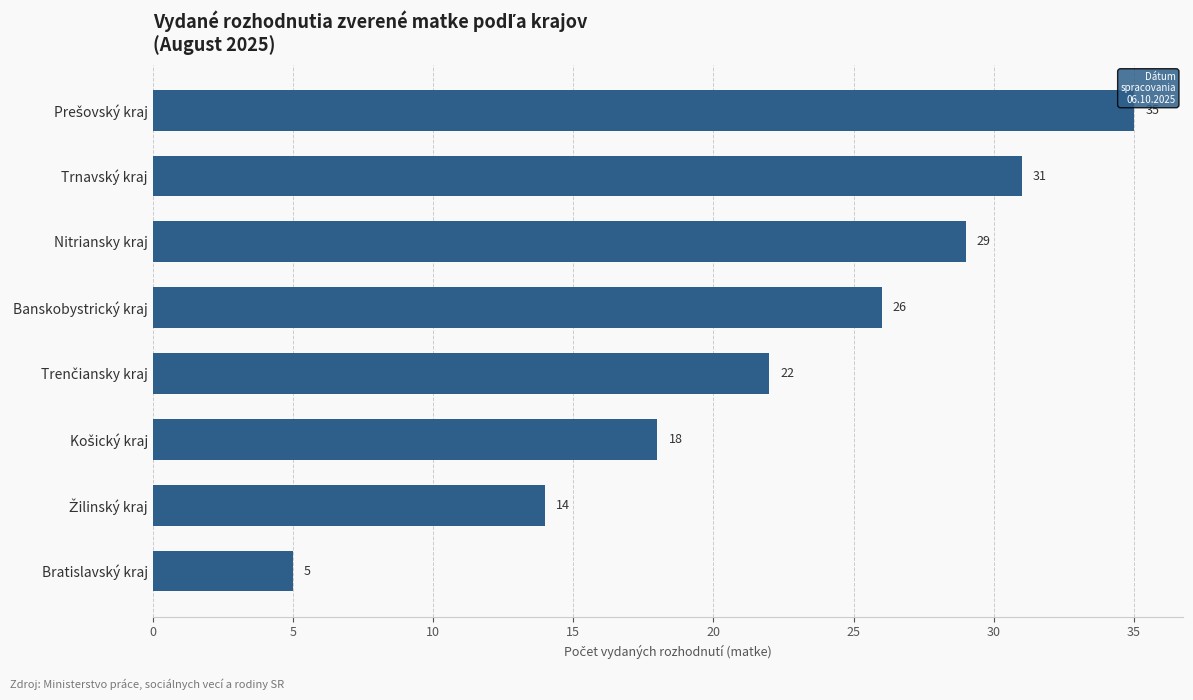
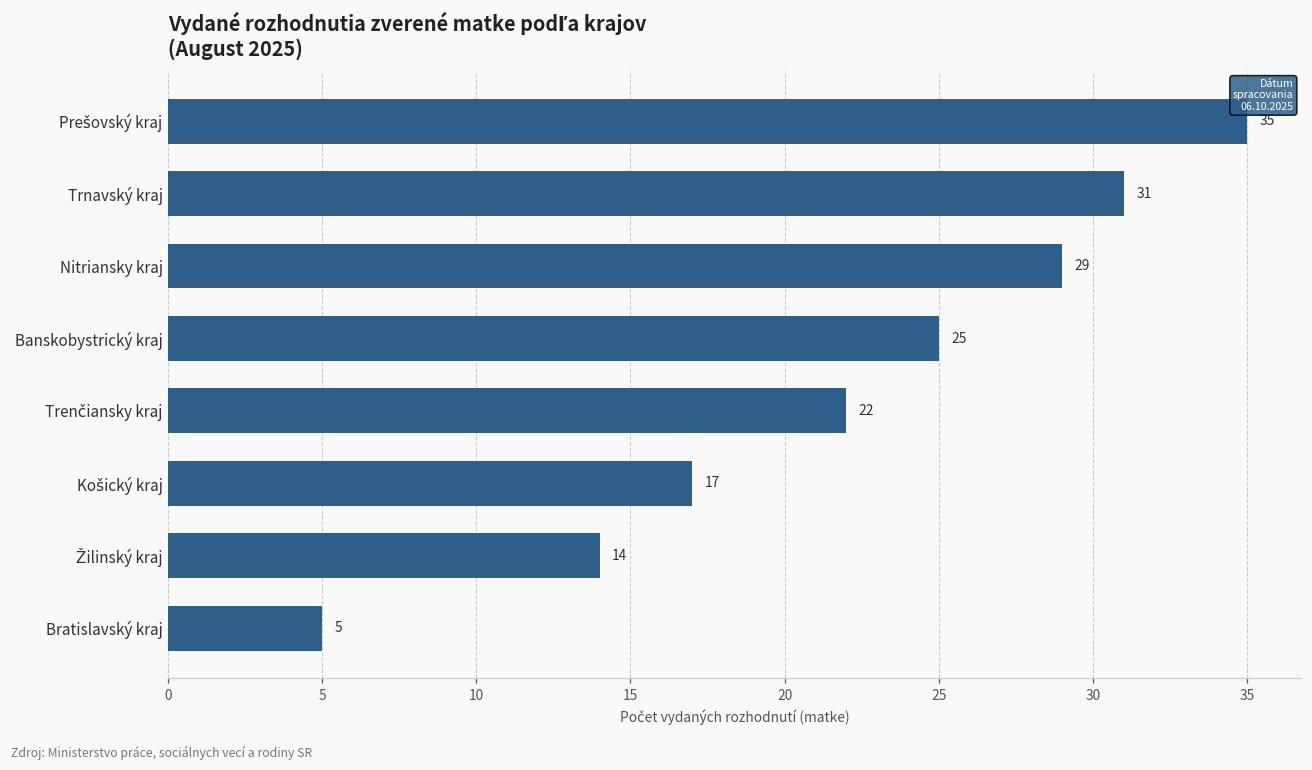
Banskobystrický kraj: 26 -> 25
Košický kraj: 18 -> 17
